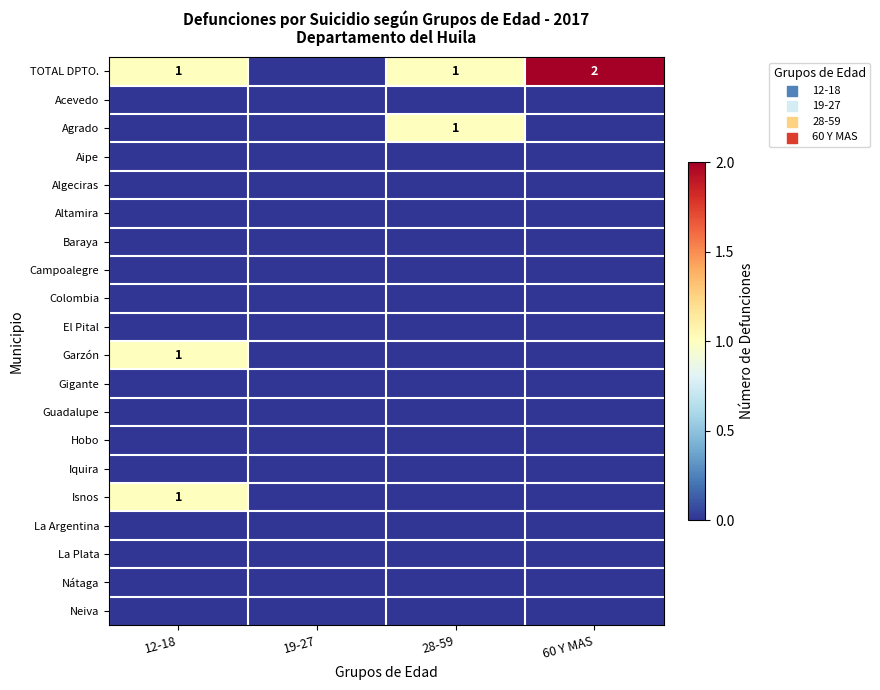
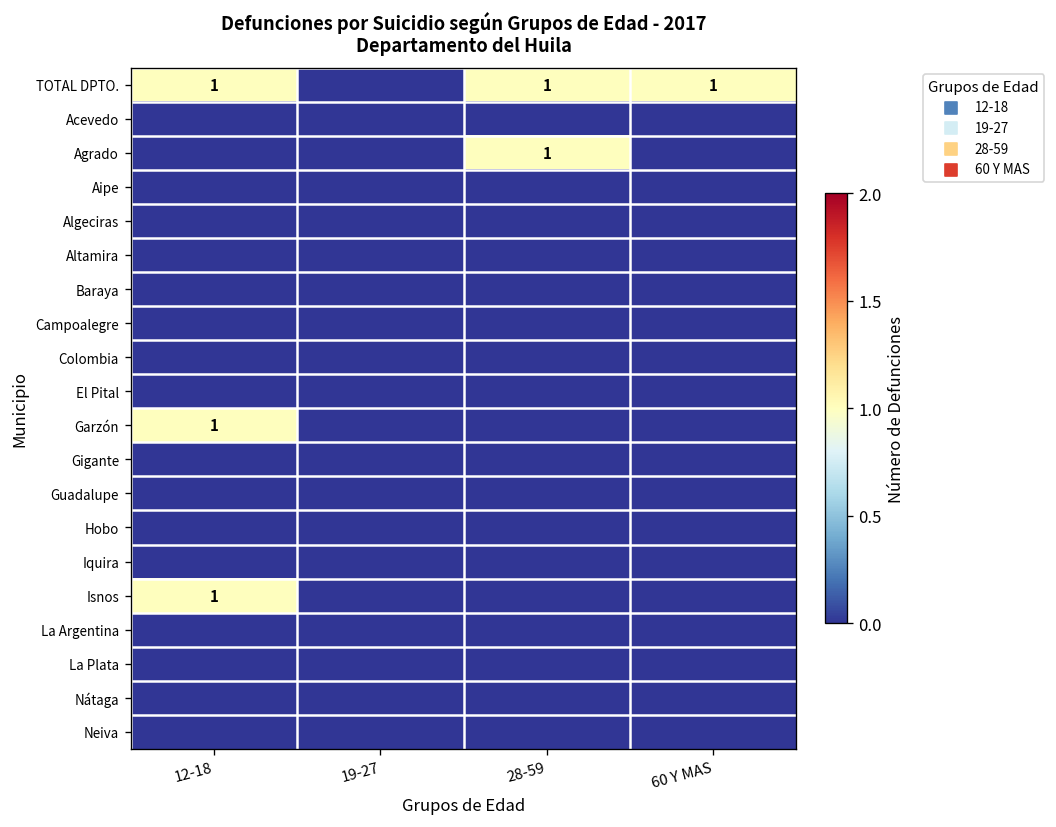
TOTAL DPTO., 60 Y MAS: 2 -> 1
